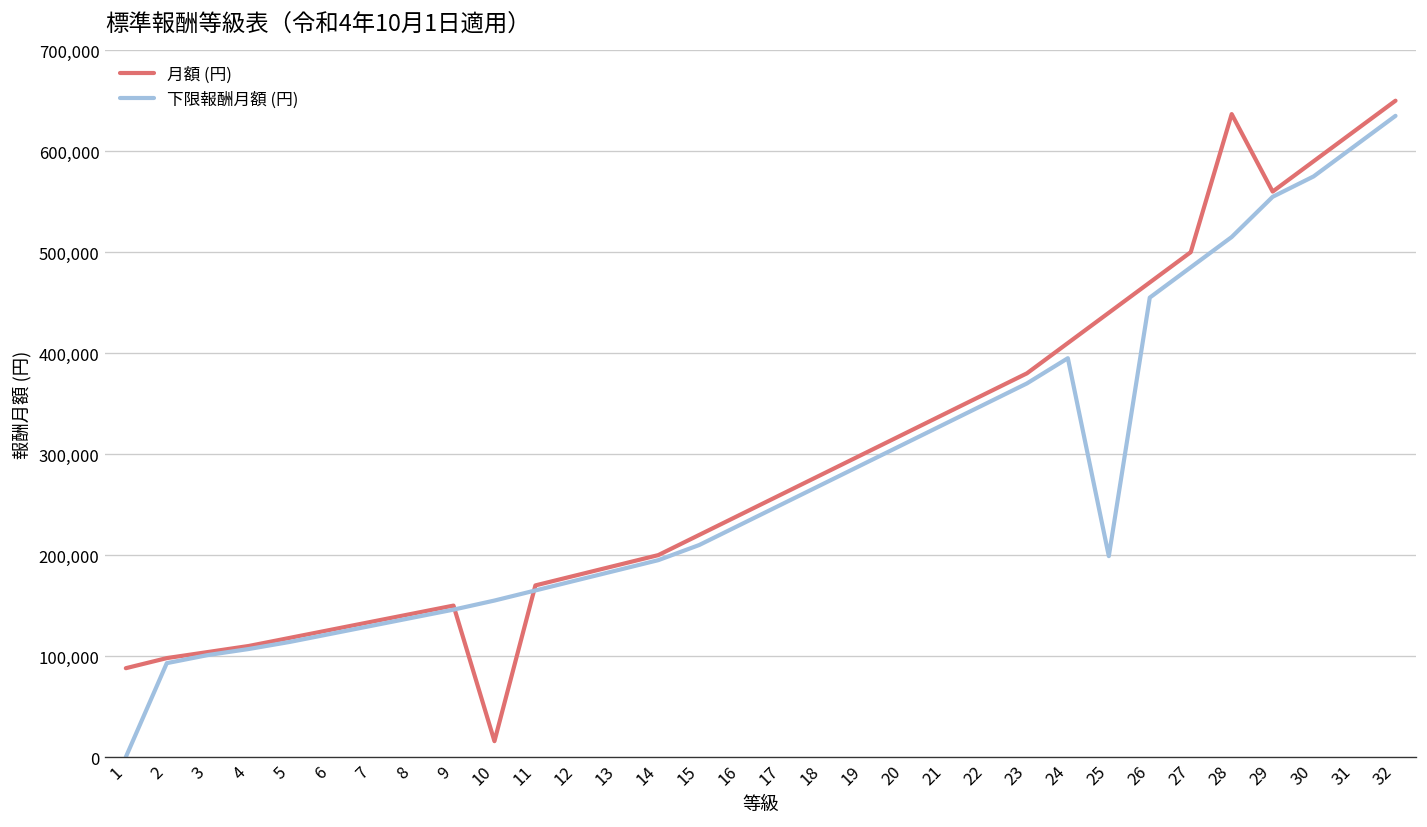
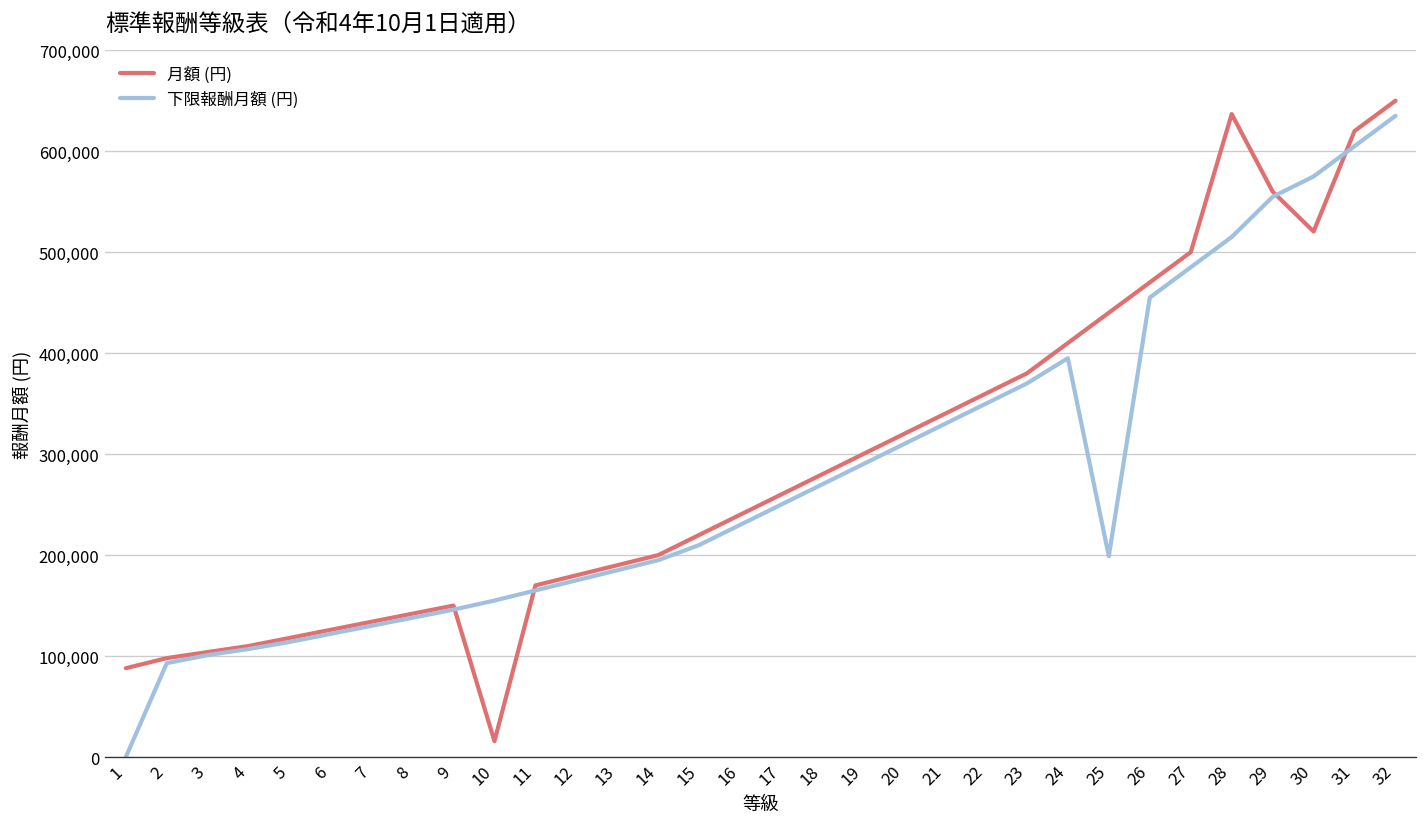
月額 (円), 30: 590,000 -> 520,000
